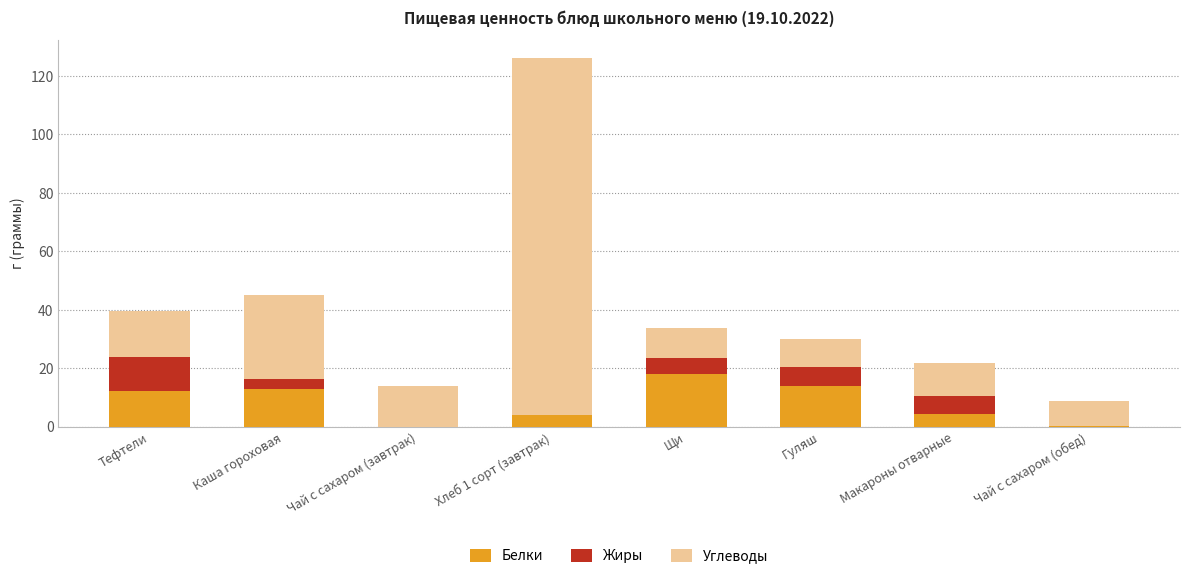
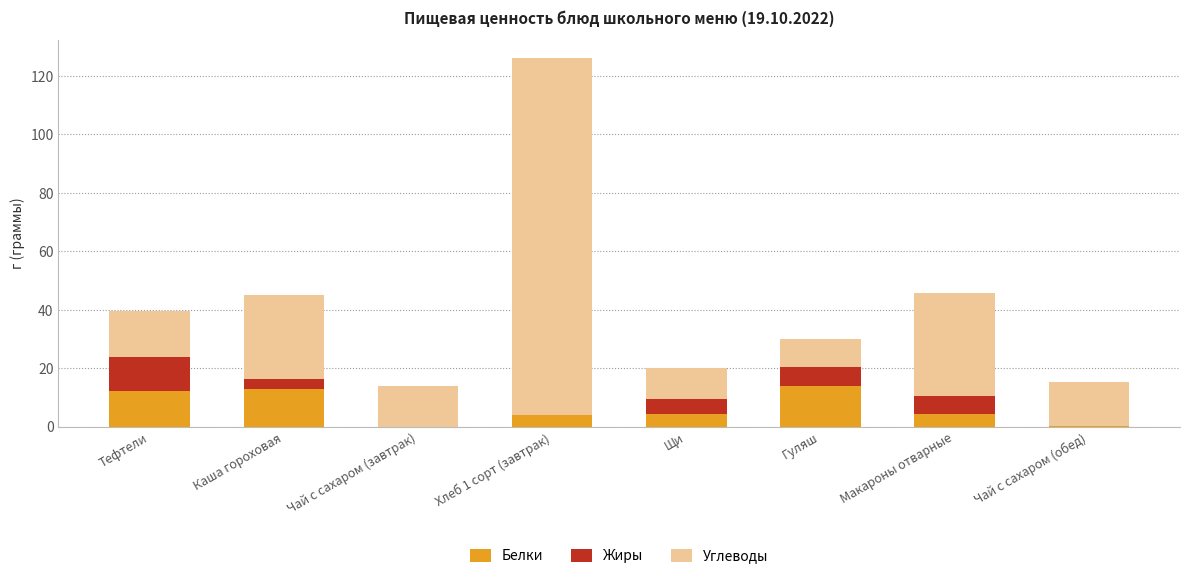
Белки, Щи: 18 -> 4
Углеводы, Макароны отварные: 12 -> 35
Углеводы, Чай с сахаром (обед): 9 -> 15
